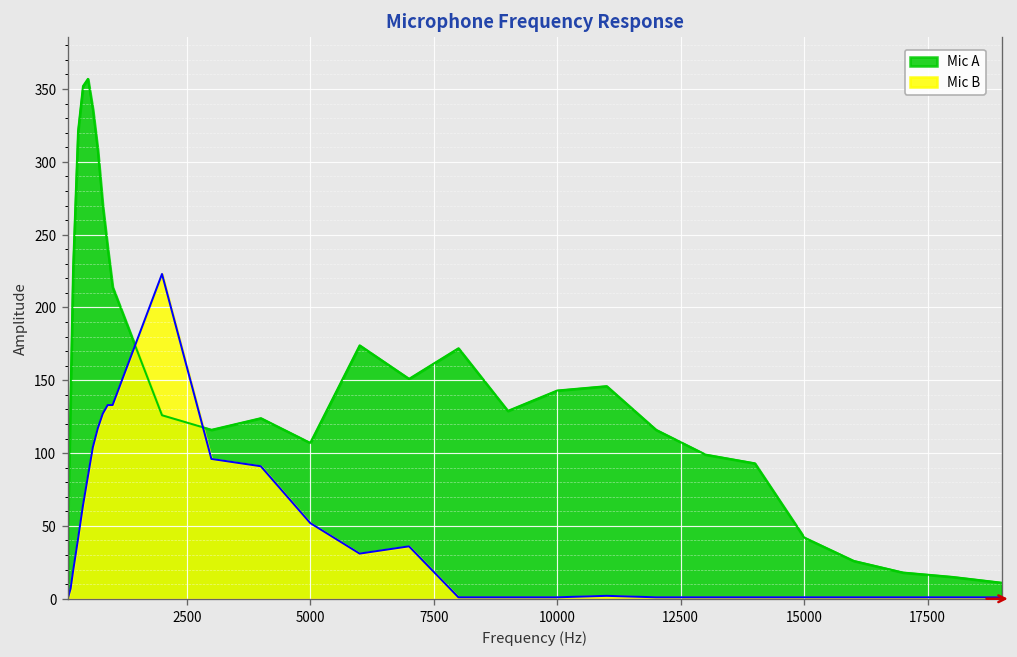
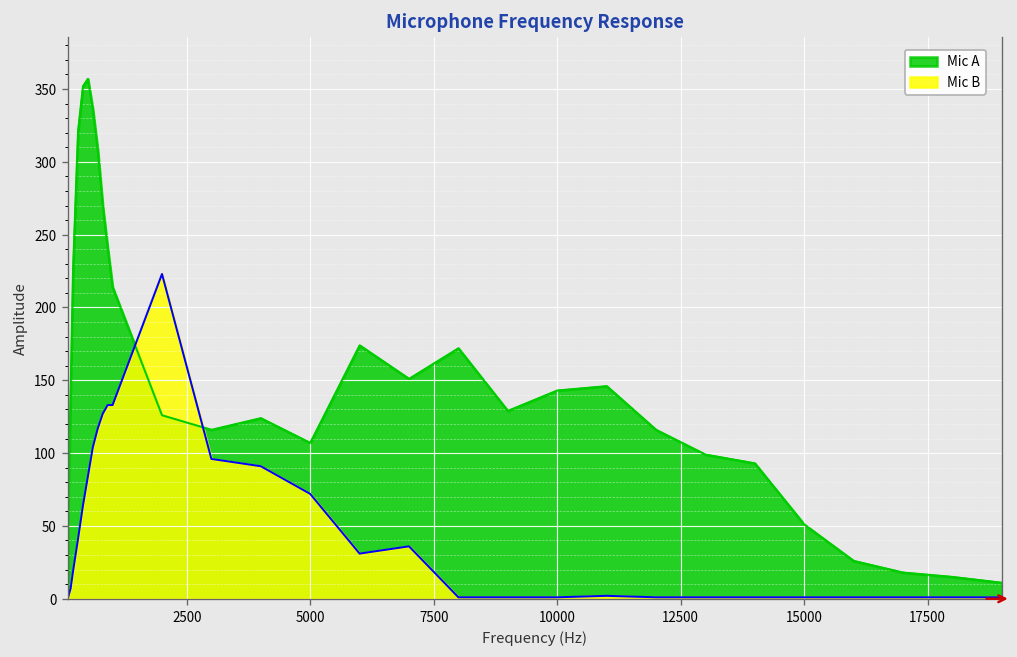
Mic B, 5000: 52 -> 72
Mic A, 15000: 42 -> 51
